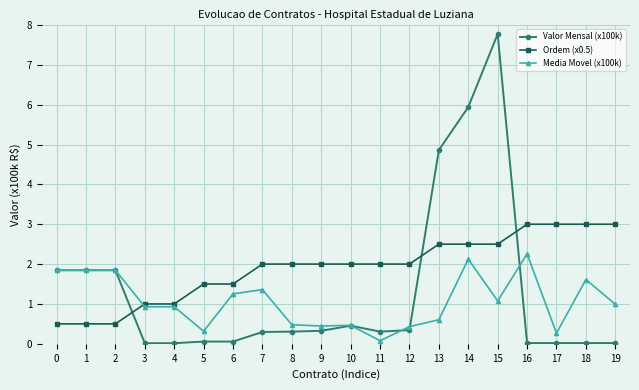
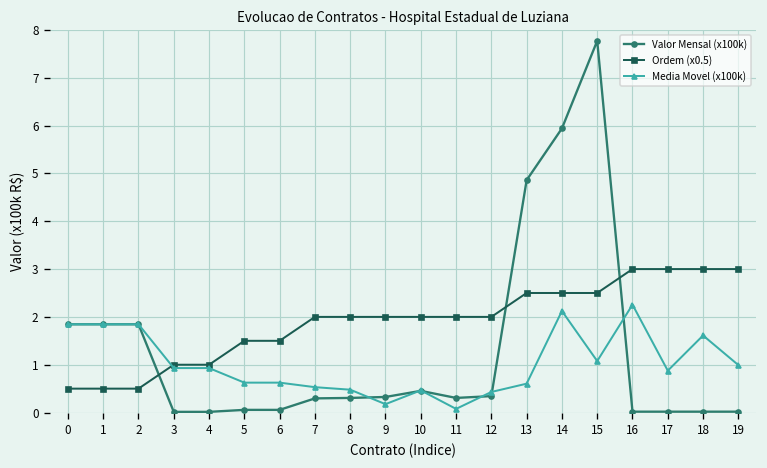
Media Movel (x100k), 5: 0.3 -> 0.6
Media Movel (x100k), 6: 1.3 -> 0.6
Media Movel (x100k), 7: 1.4 -> 0.5
Media Movel (x100k), 9: 0.4 -> 0.2
Media Movel (x100k), 17: 0.3 -> 0.9
